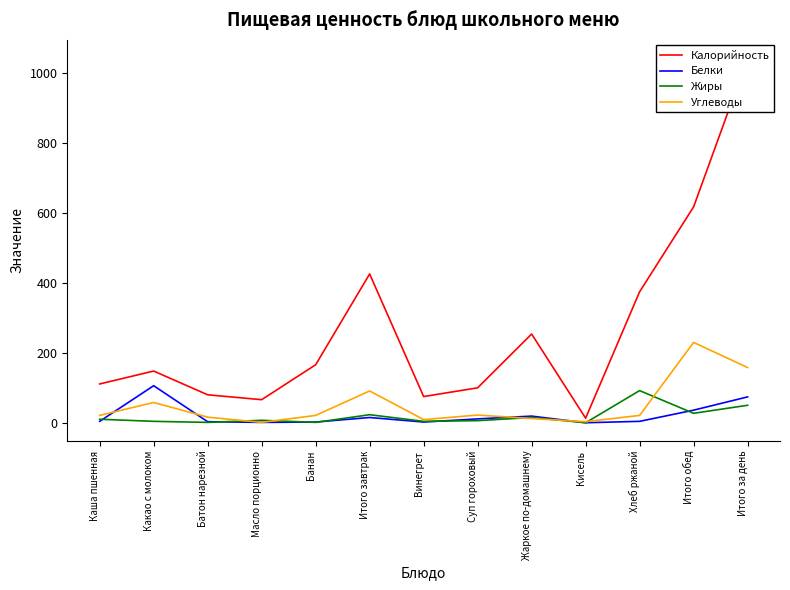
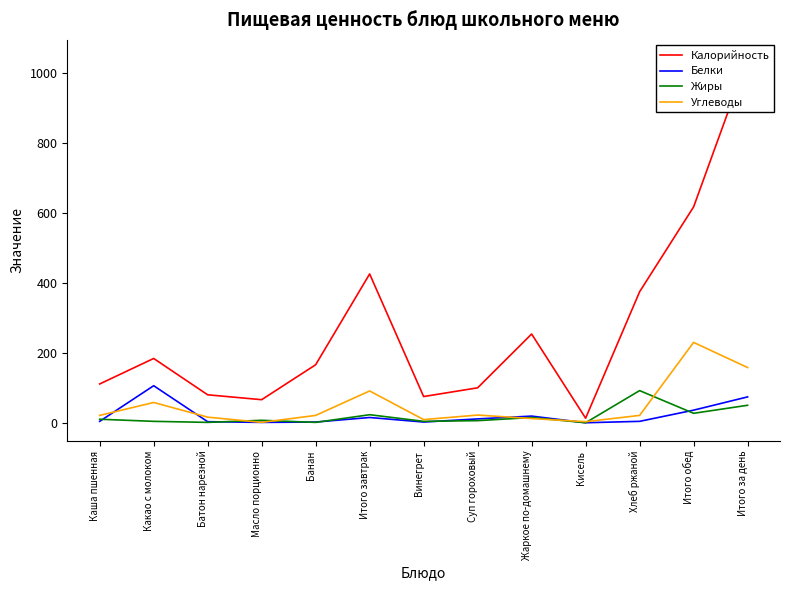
Калорийность, Какао с молоком: 150 -> 180
